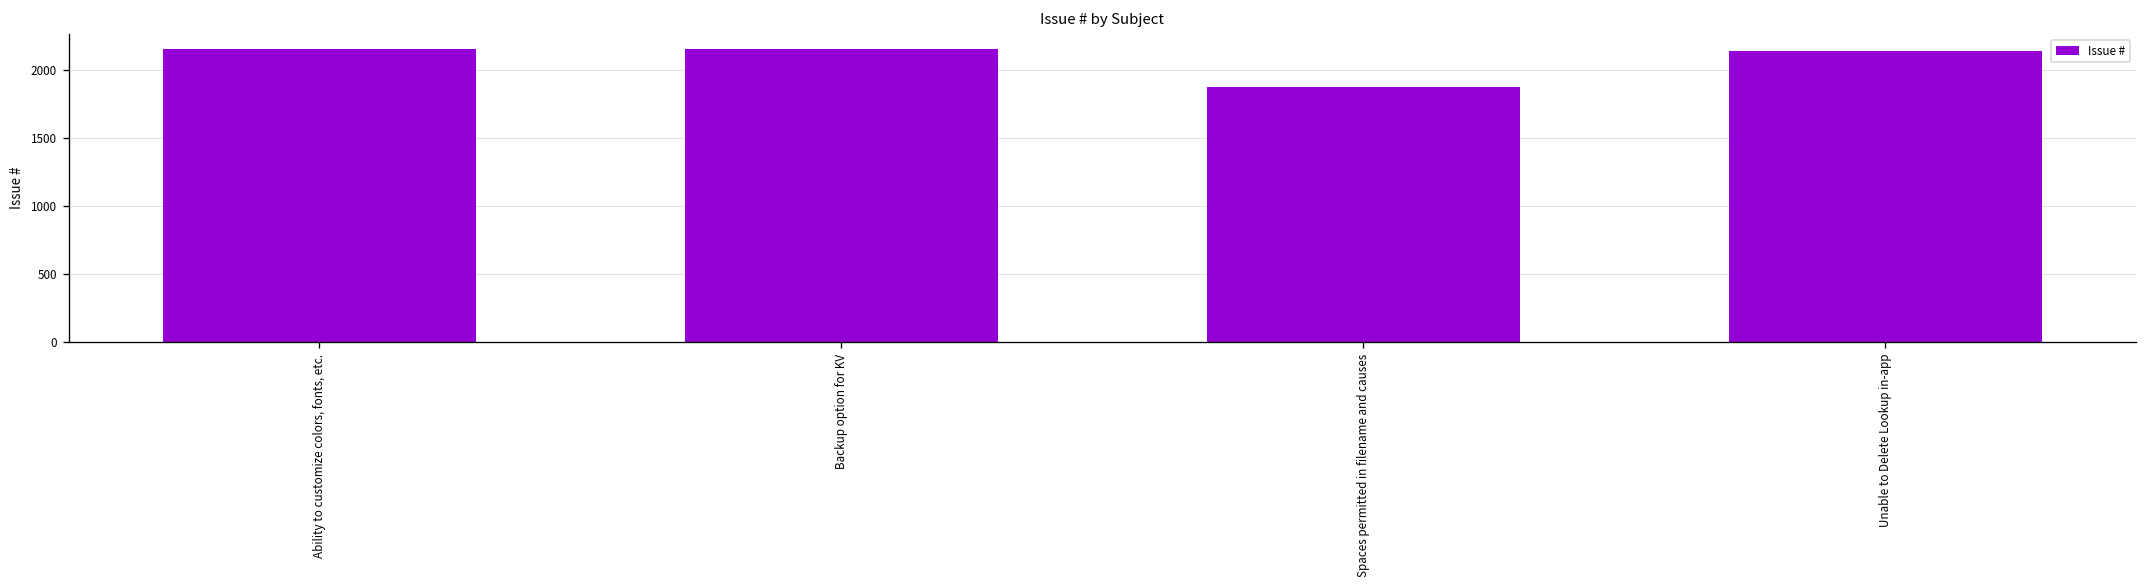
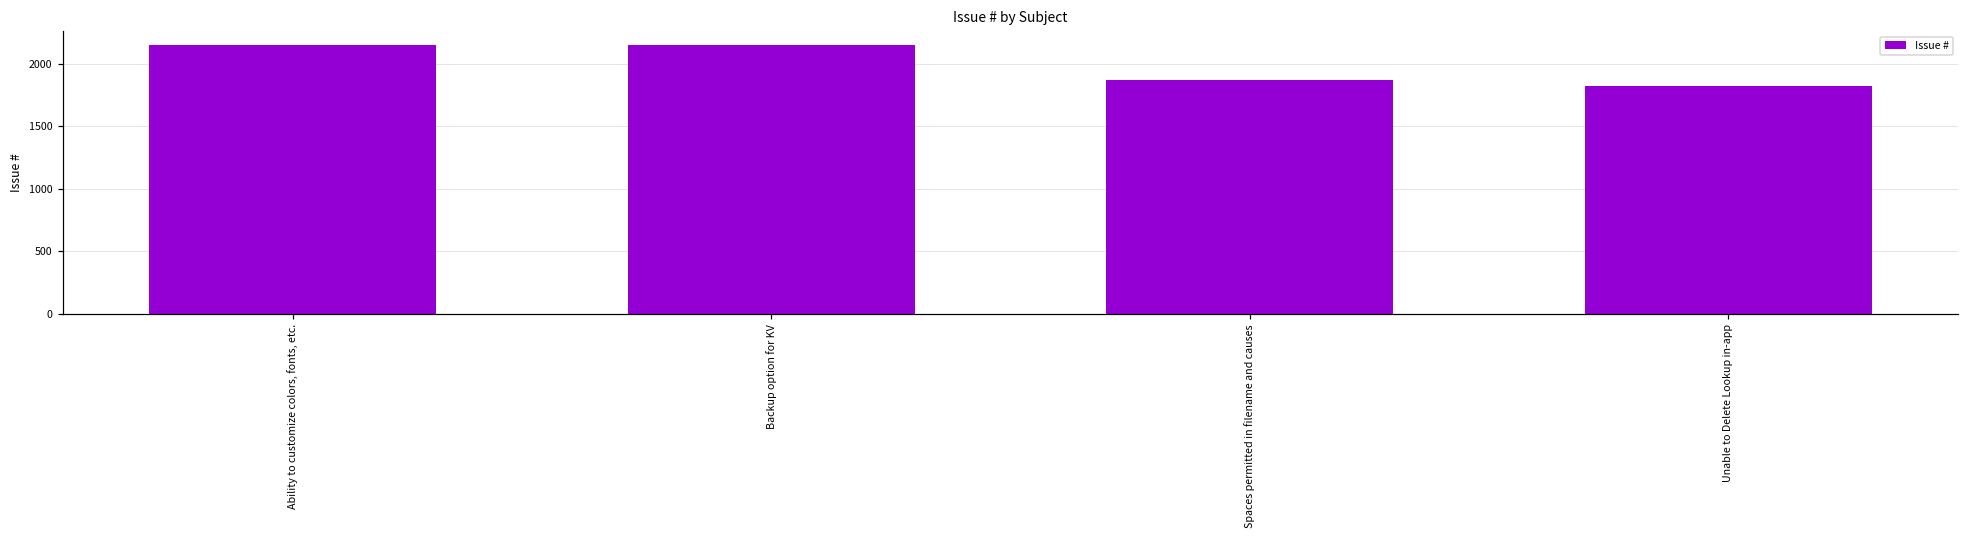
Unable to Delete Lookup in-app: 2140 -> 1830
